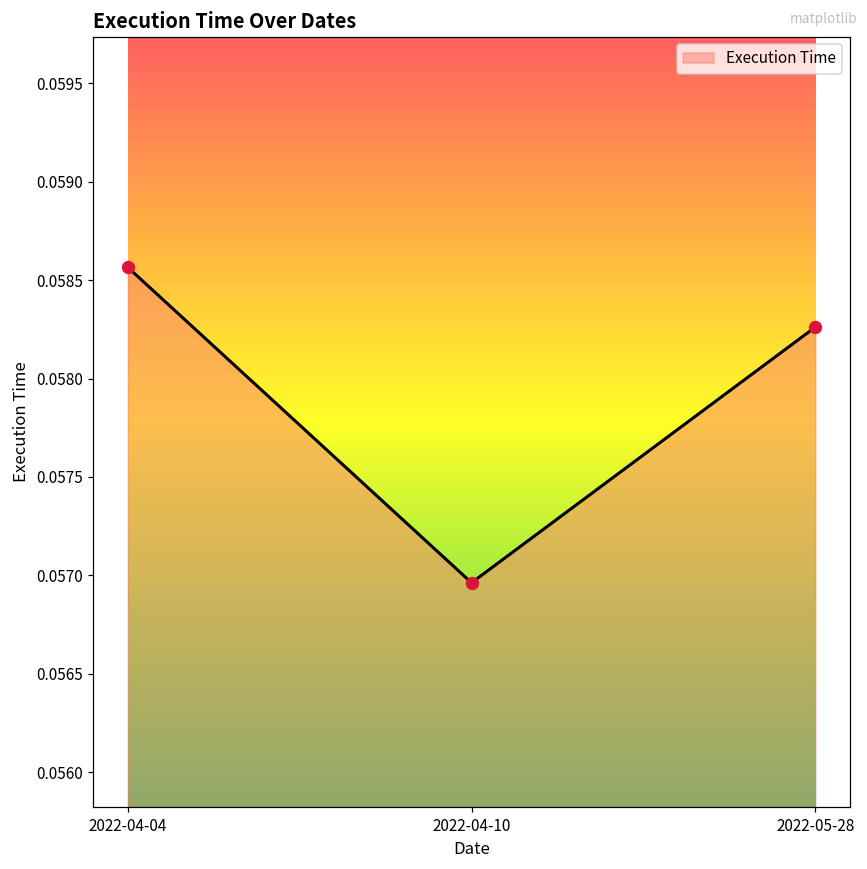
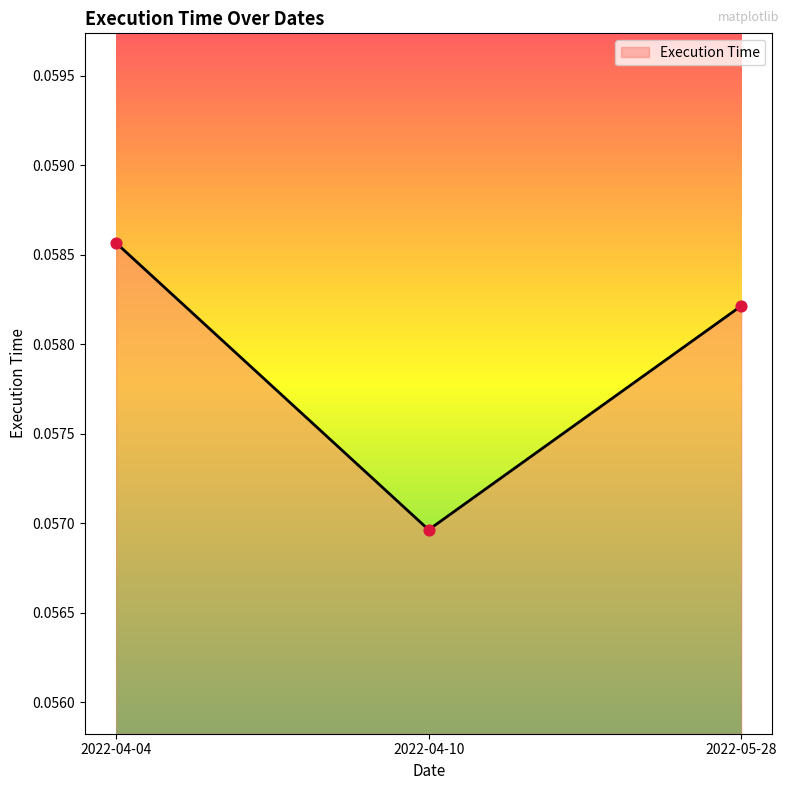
2022-05-28: 0.05826 -> 0.05821
